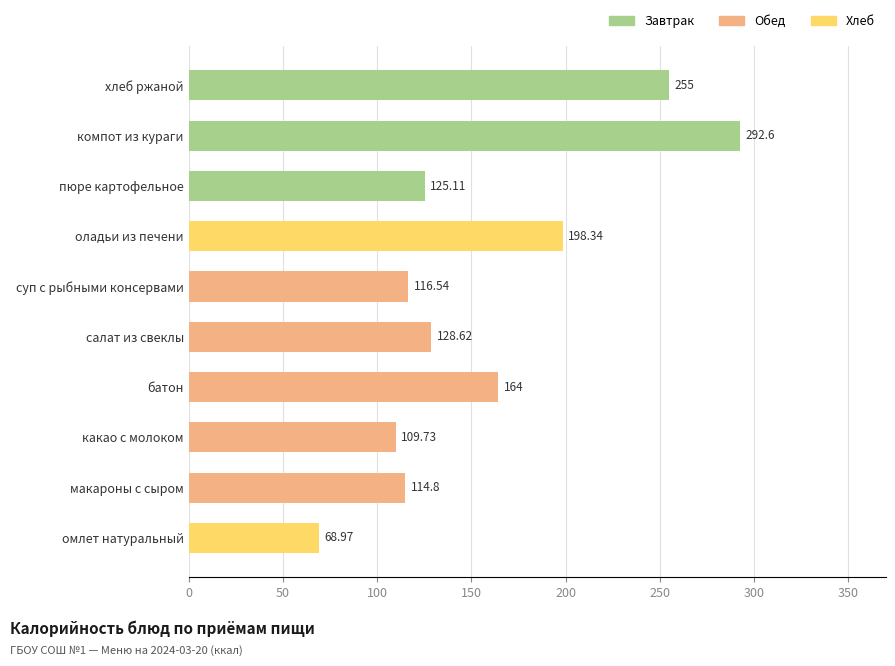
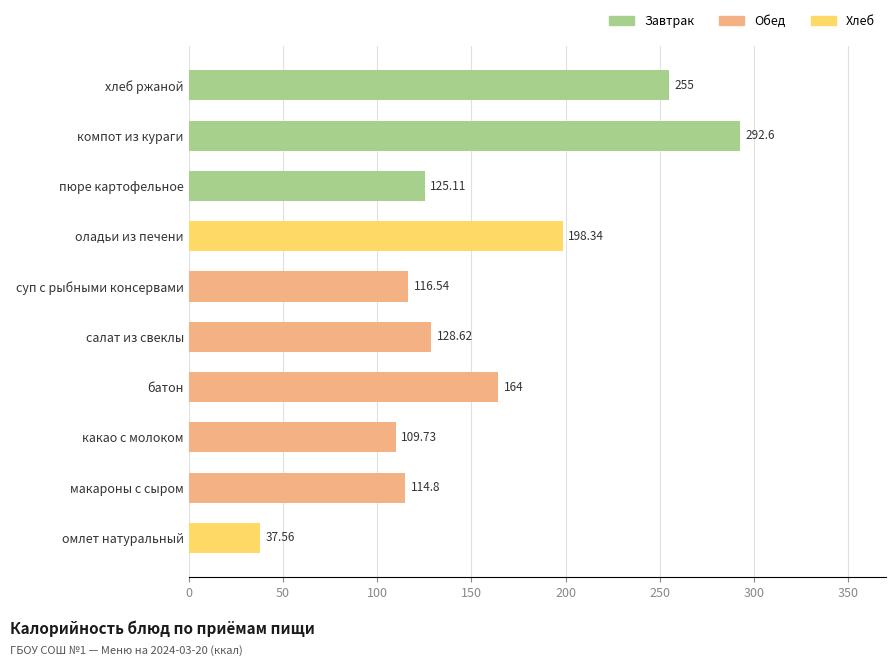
омлет натуральный: 68.97 -> 37.56
